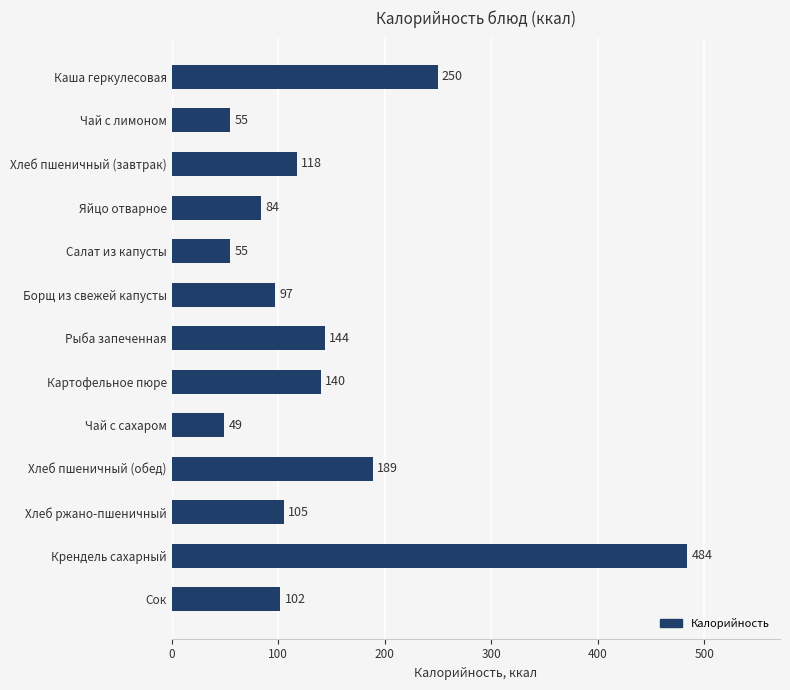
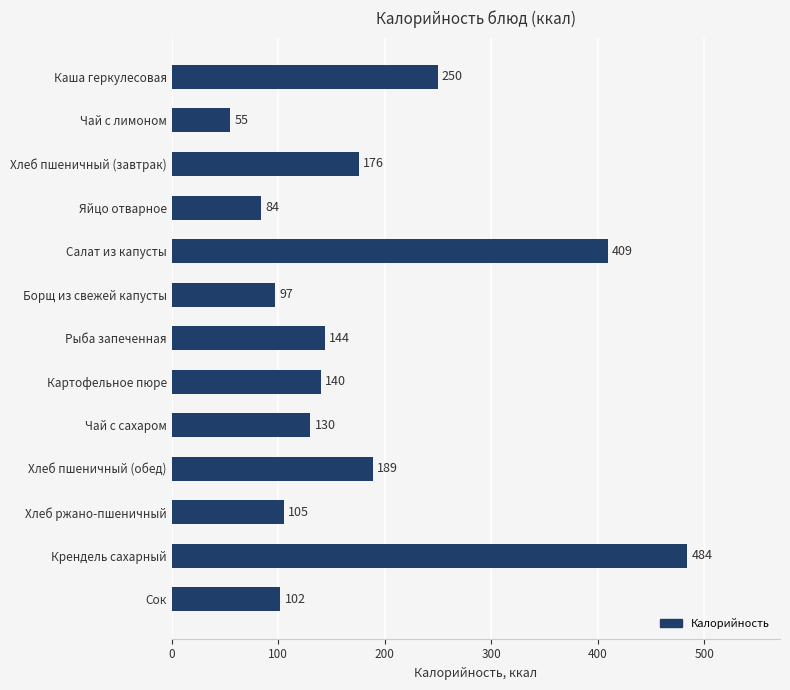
Хлеб пшеничный (завтрак): 118 -> 176
Салат из капусты: 55 -> 409
Чай с сахаром: 49 -> 130
